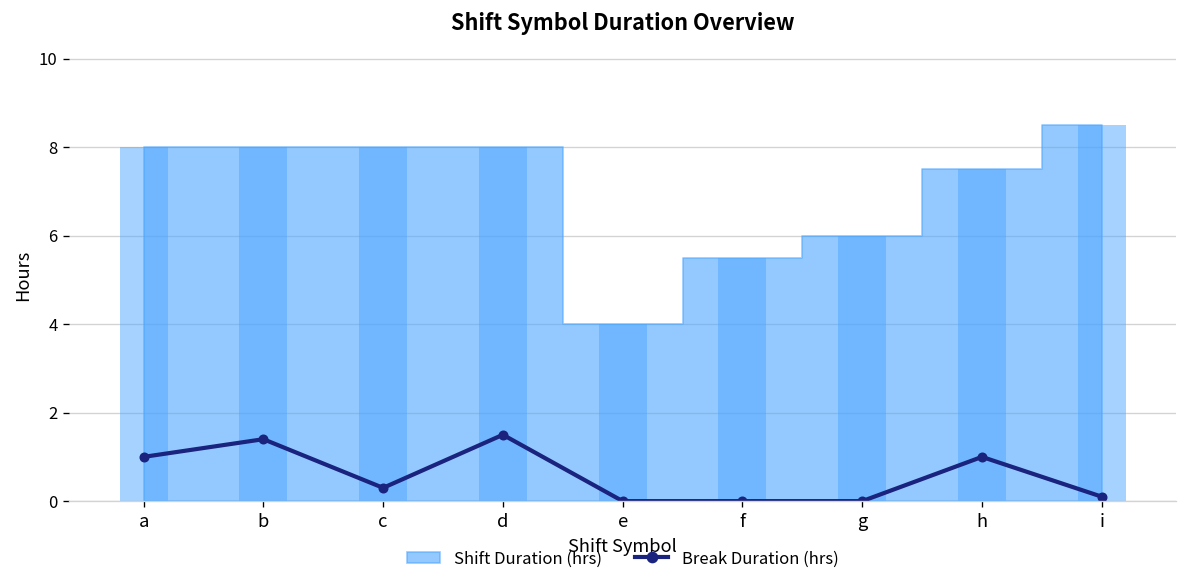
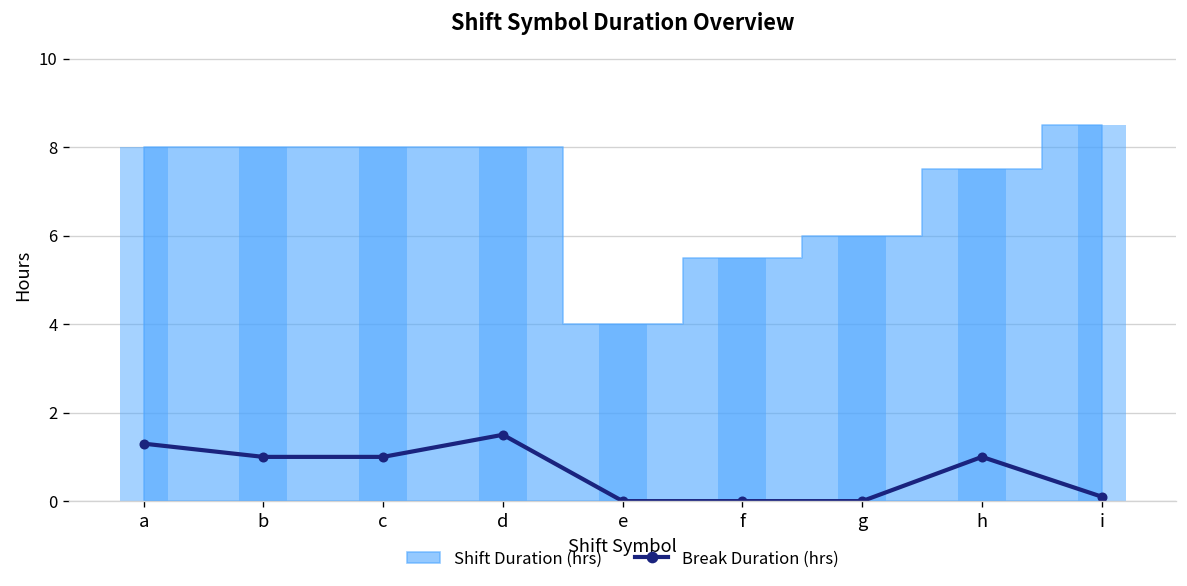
Break Duration (hrs), a: 1.0 -> 1.3
Break Duration (hrs), b: 1.4 -> 1.0
Break Duration (hrs), c: 0.3 -> 1.0
